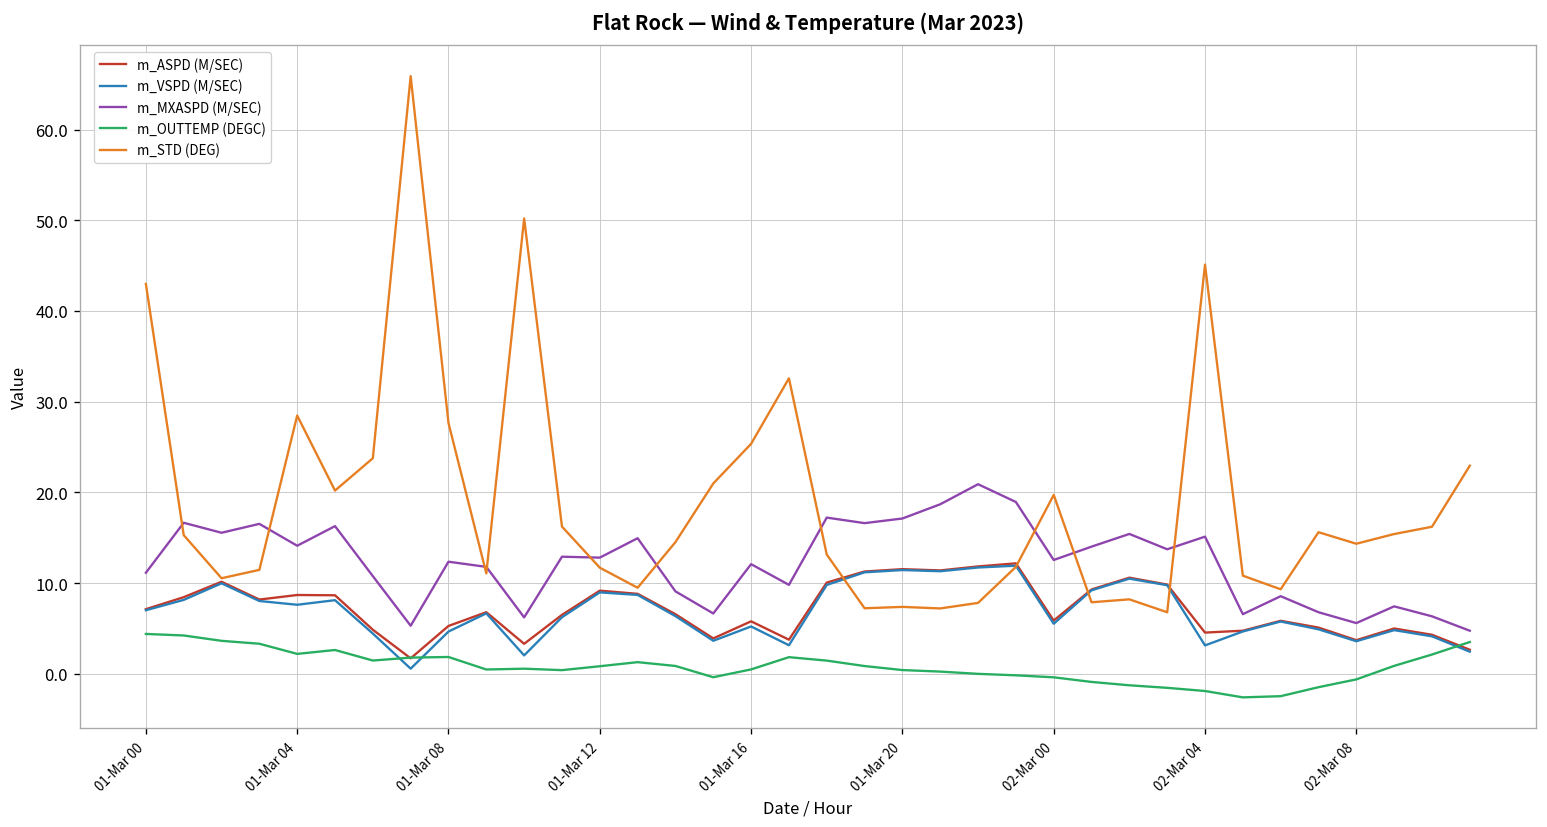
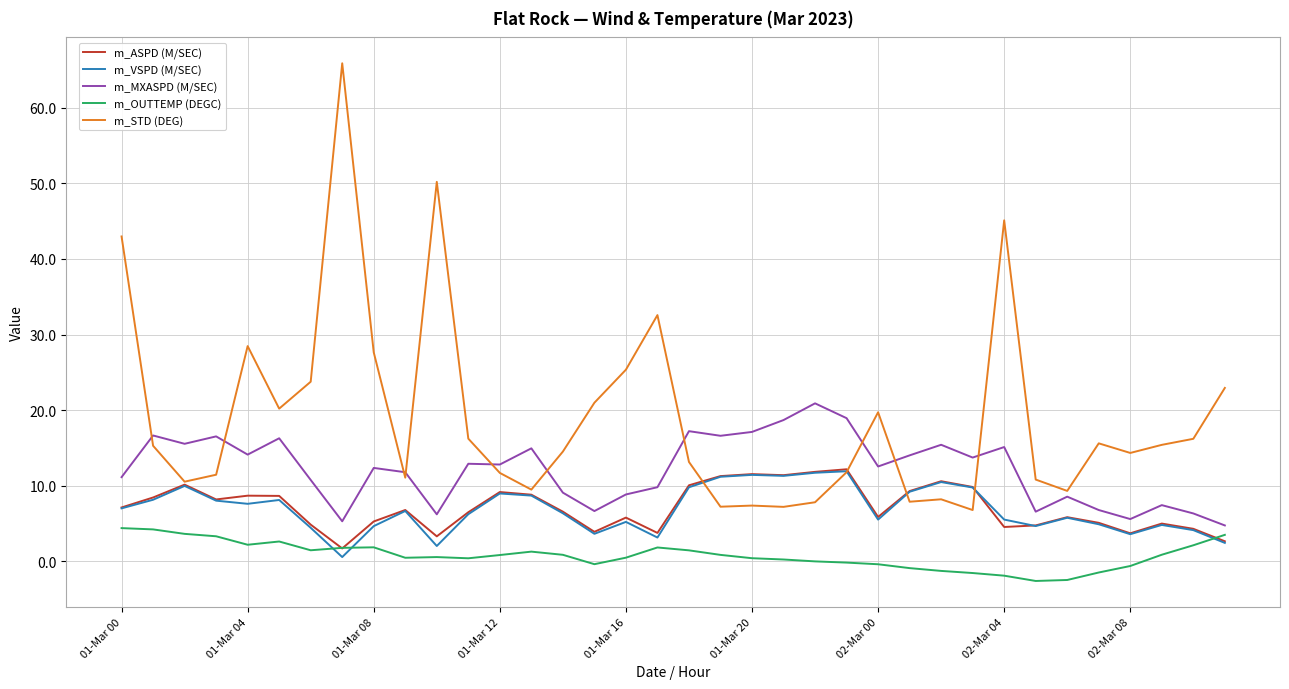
m_MXASPD (M/SEC), 01-Mar 16: 12 -> 9
m_VSPD (M/SEC), 02-Mar 04: 3 -> 6
